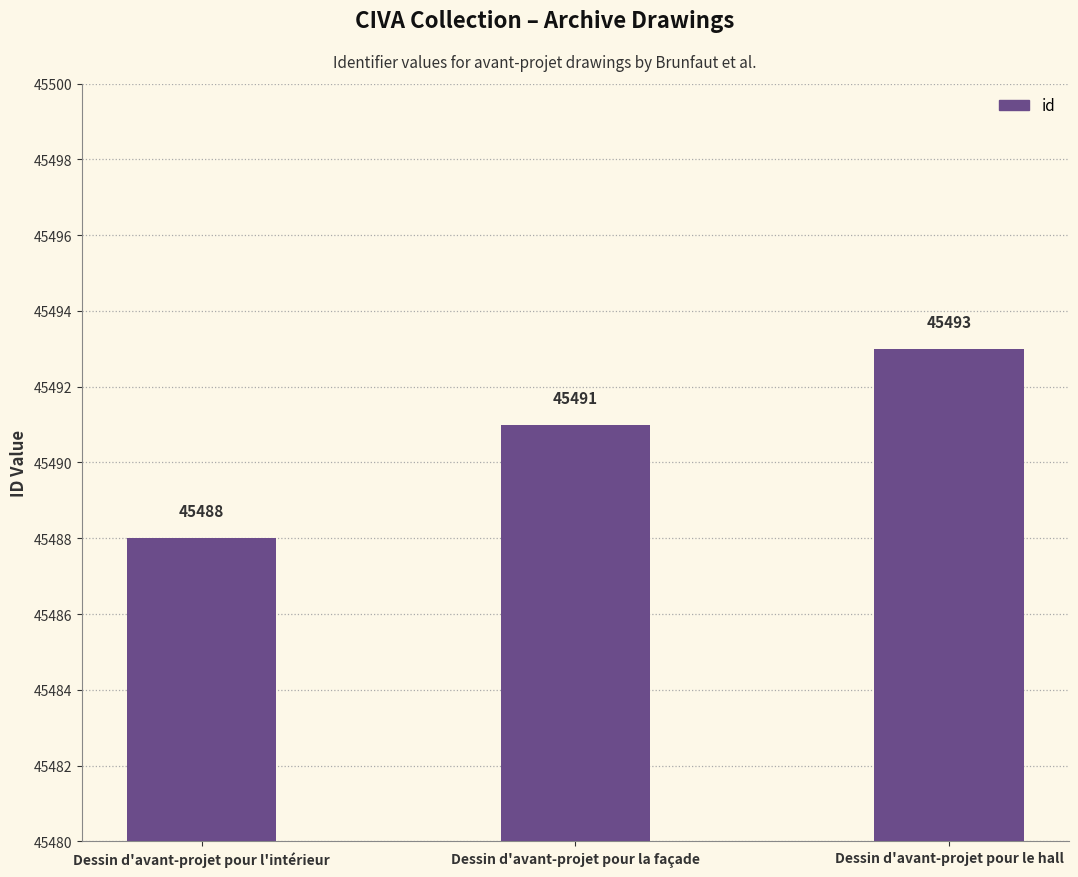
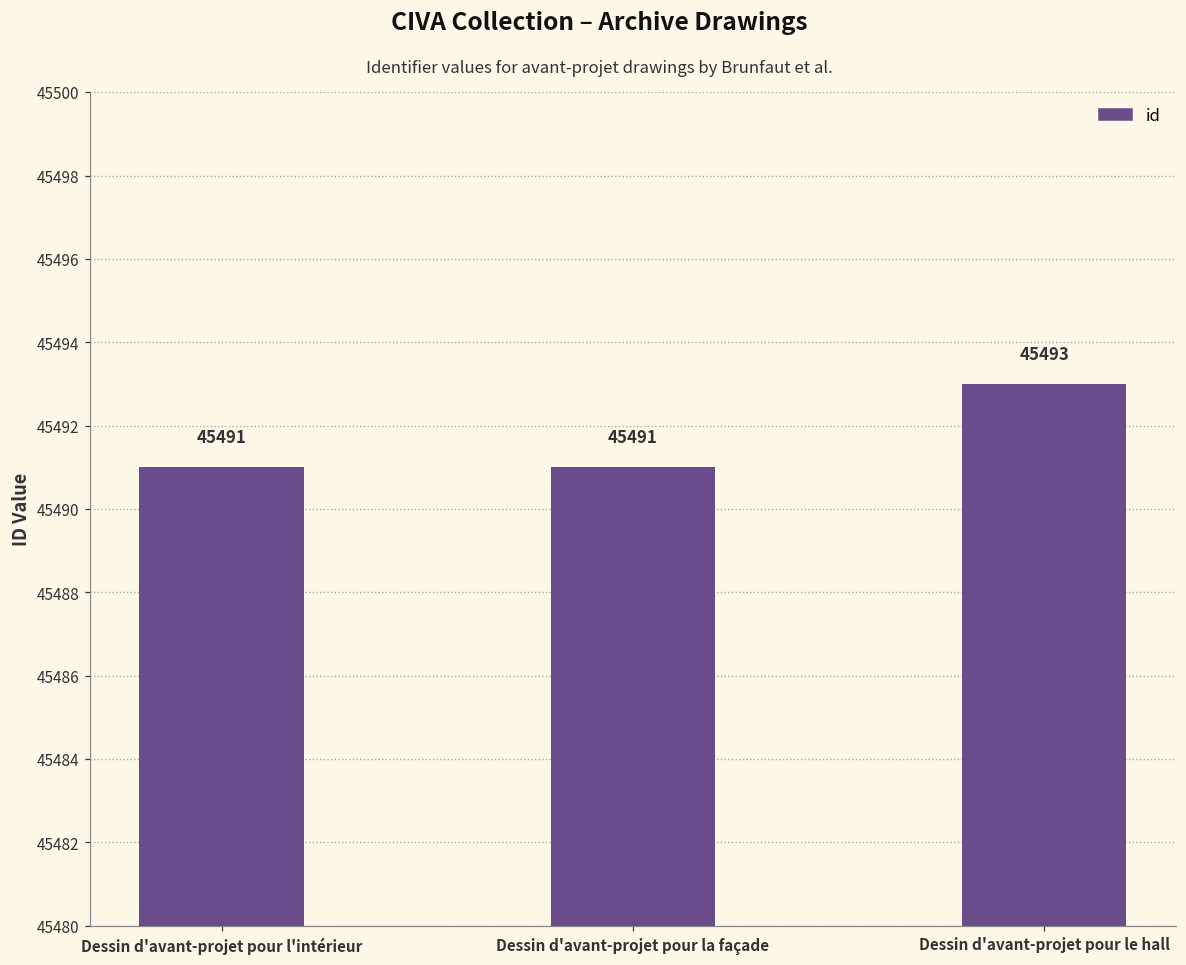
Dessin d'avant-projet pour l'intérieur: 45488 -> 45491
